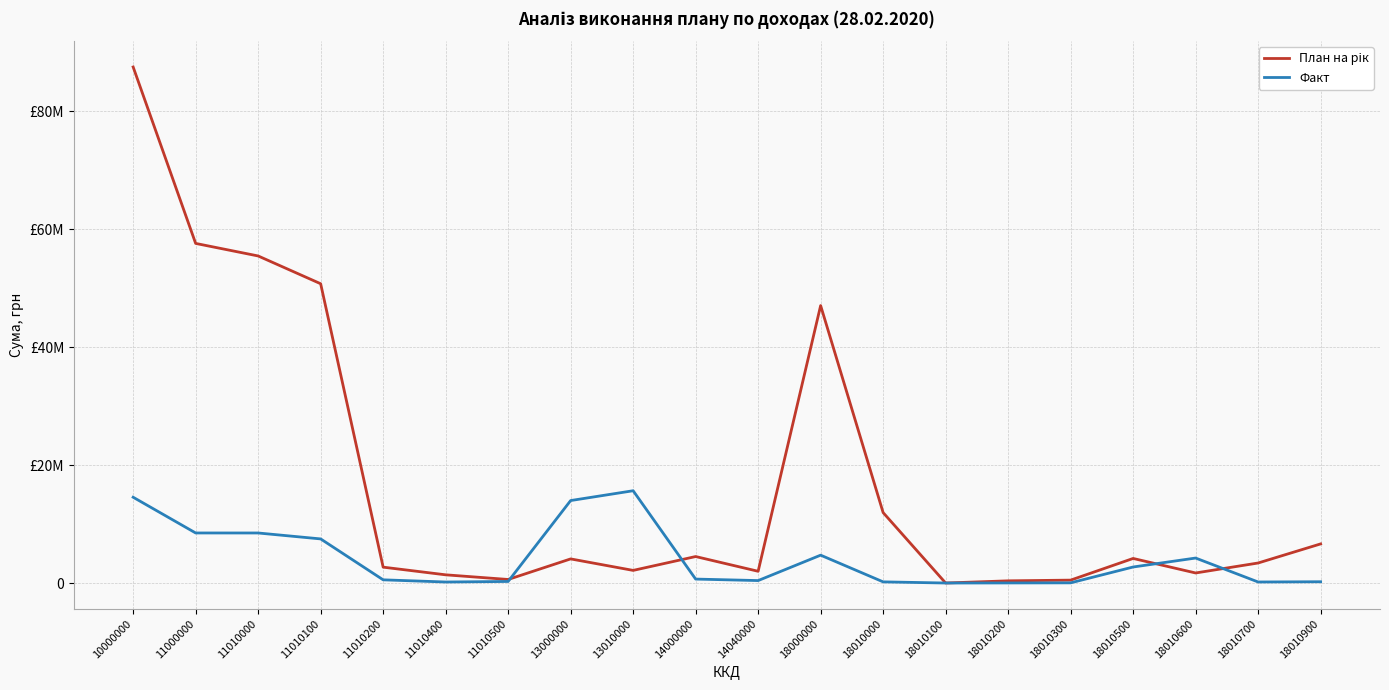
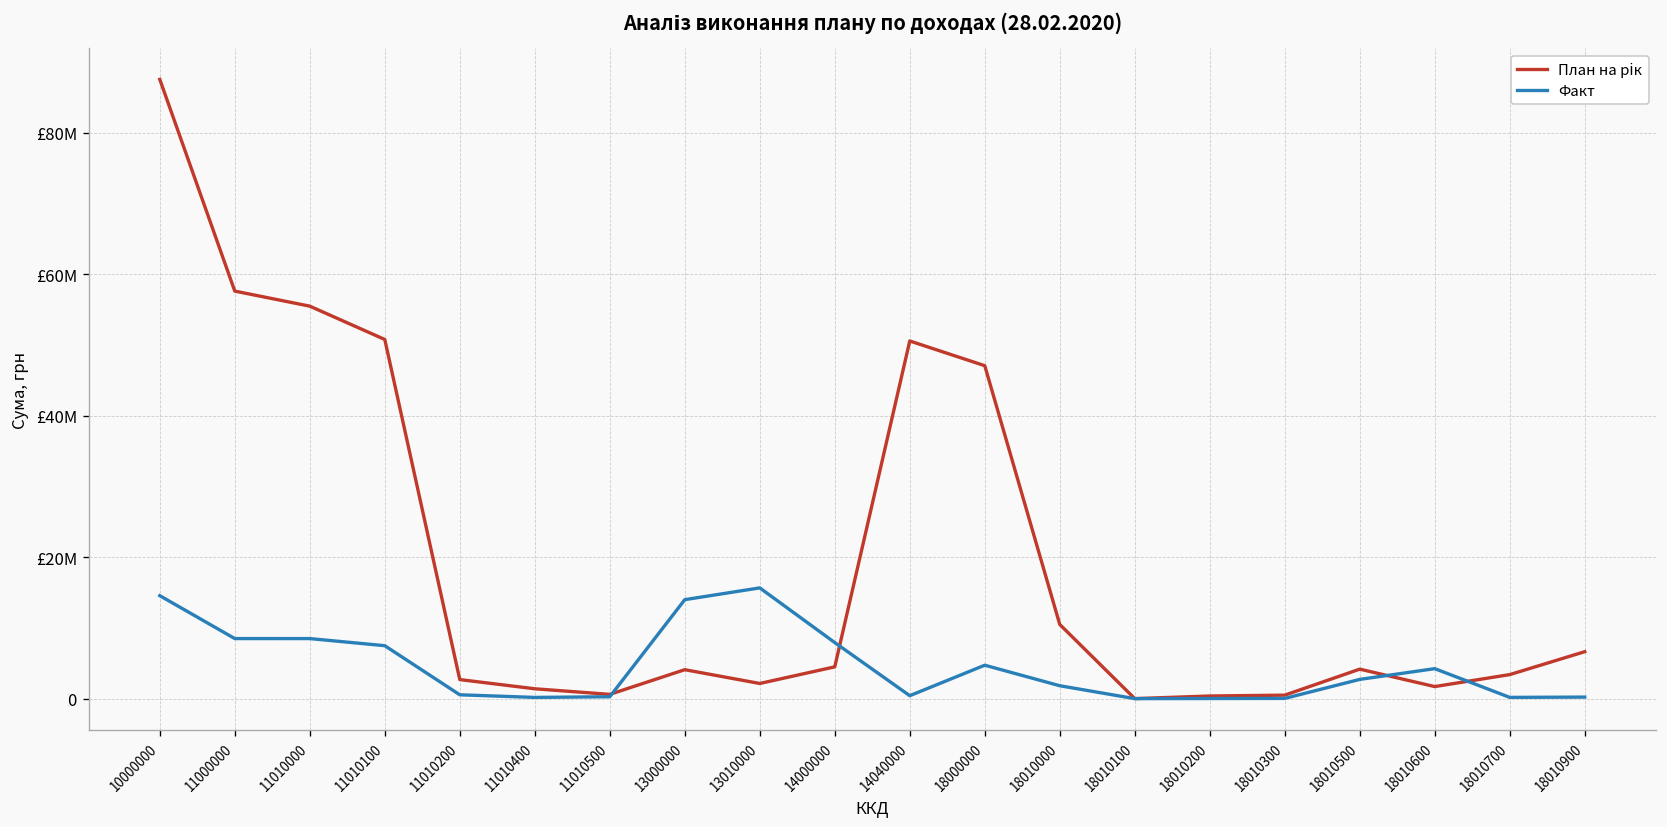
Факт, 14000000: £1000000 -> £8000000
План на рік, 14040000: £2000000 -> £51000000
План на рік, 18010000: £12000000 -> £10000000
Факт, 18010000: £0 -> £2000000
